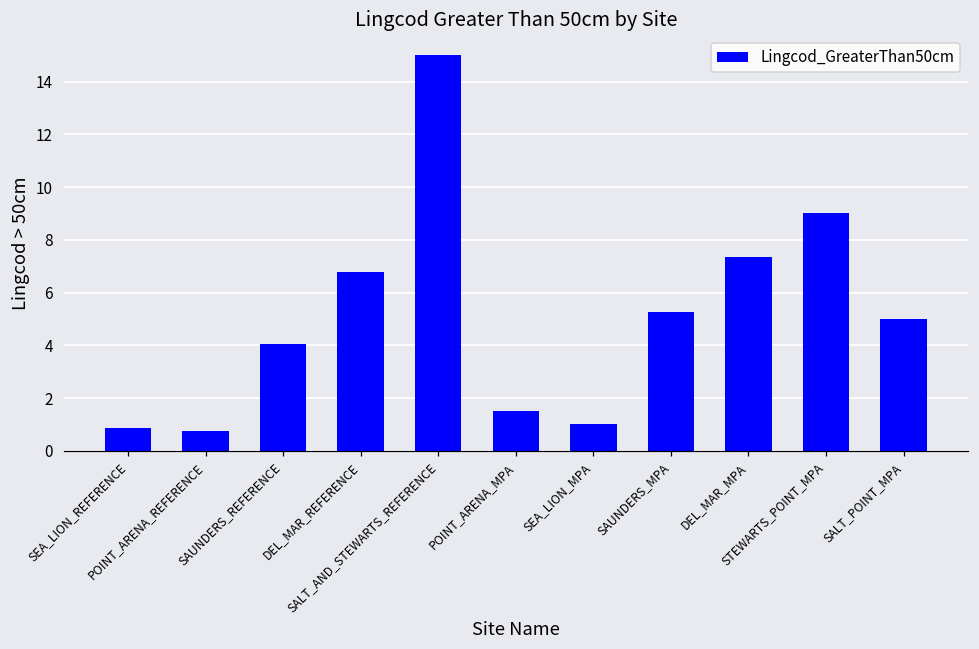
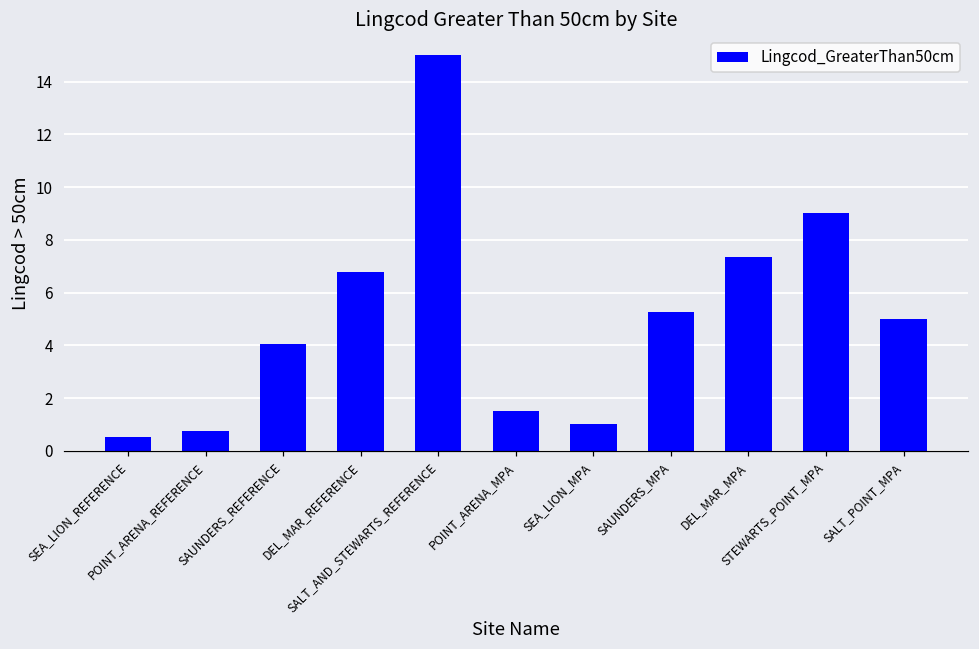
SEA_LION_REFERENCE: 0.9 -> 0.5
